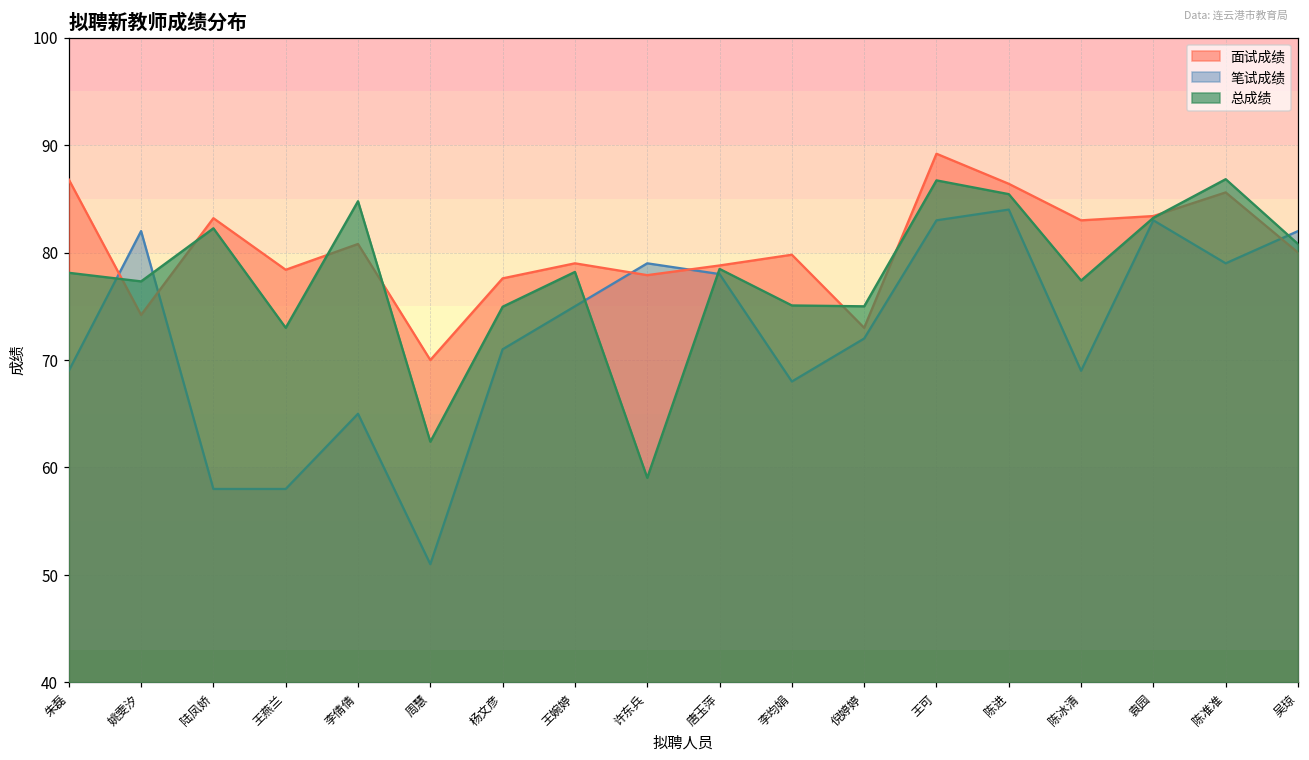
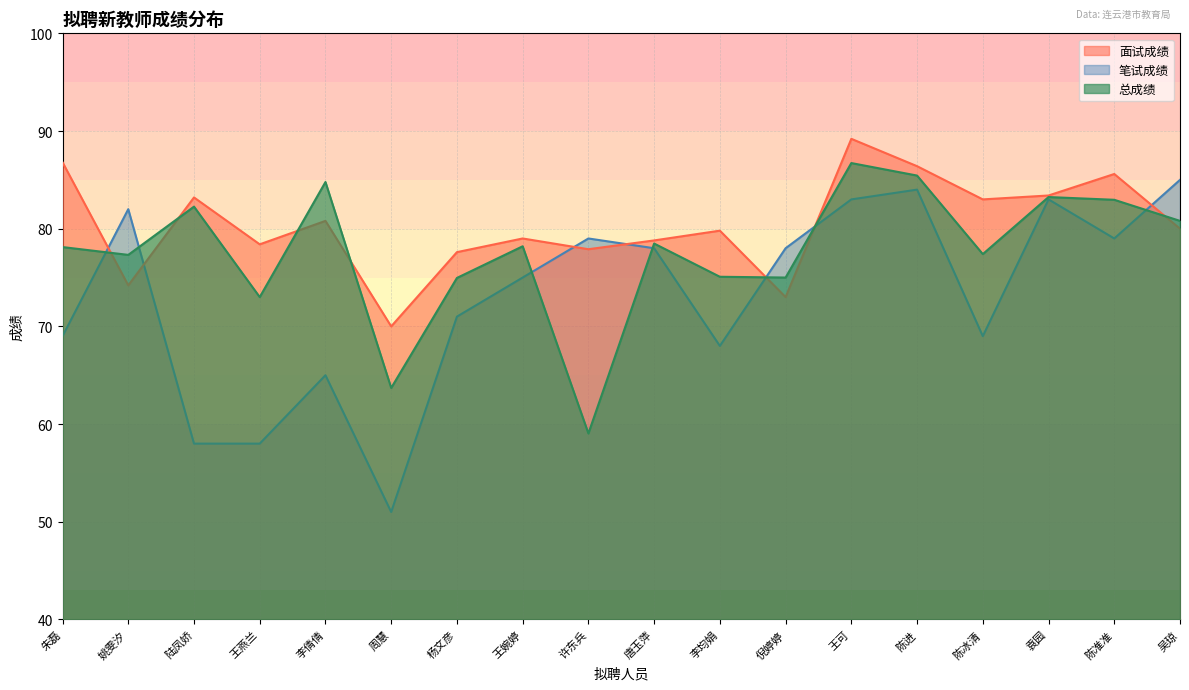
总成绩, 周慧: 62 -> 64
笔试成绩, 倪婷婷: 72 -> 78
总成绩, 陈准准: 87 -> 83
笔试成绩, 吴琼: 82 -> 85
